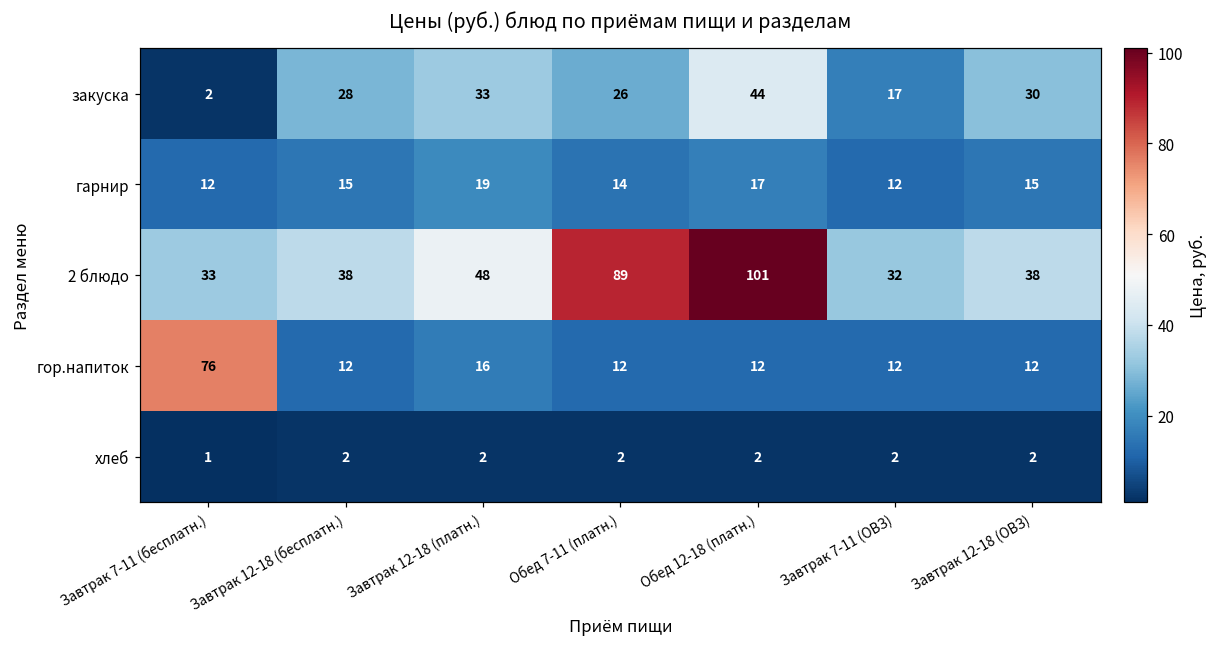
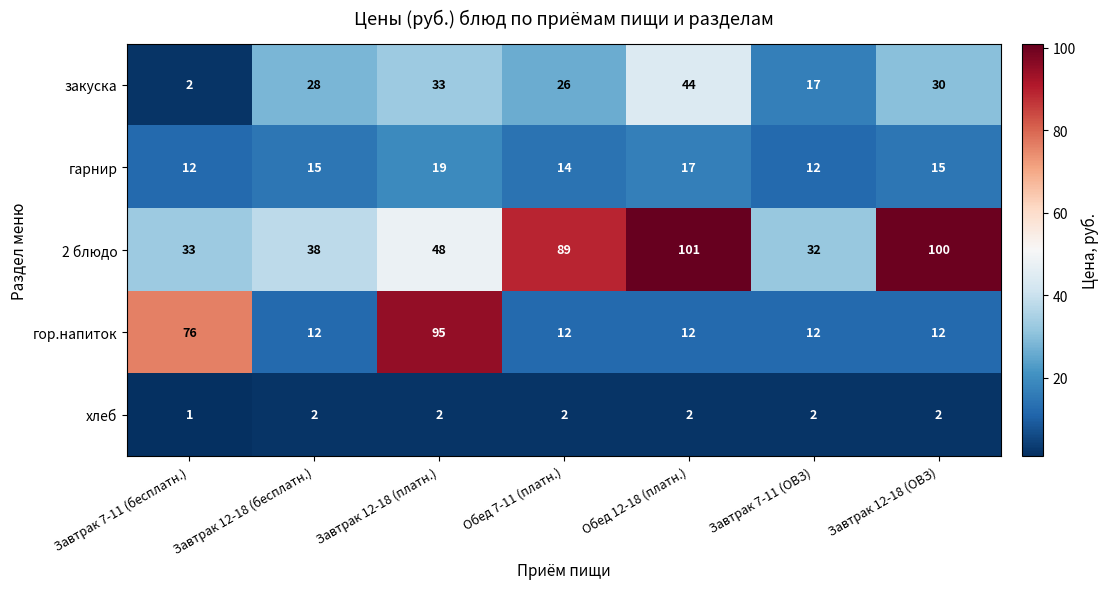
2 блюдо, Завтрак 12-18 (ОВЗ): 38 -> 100
гор.напиток, Завтрак 12-18 (платн.): 16 -> 95
